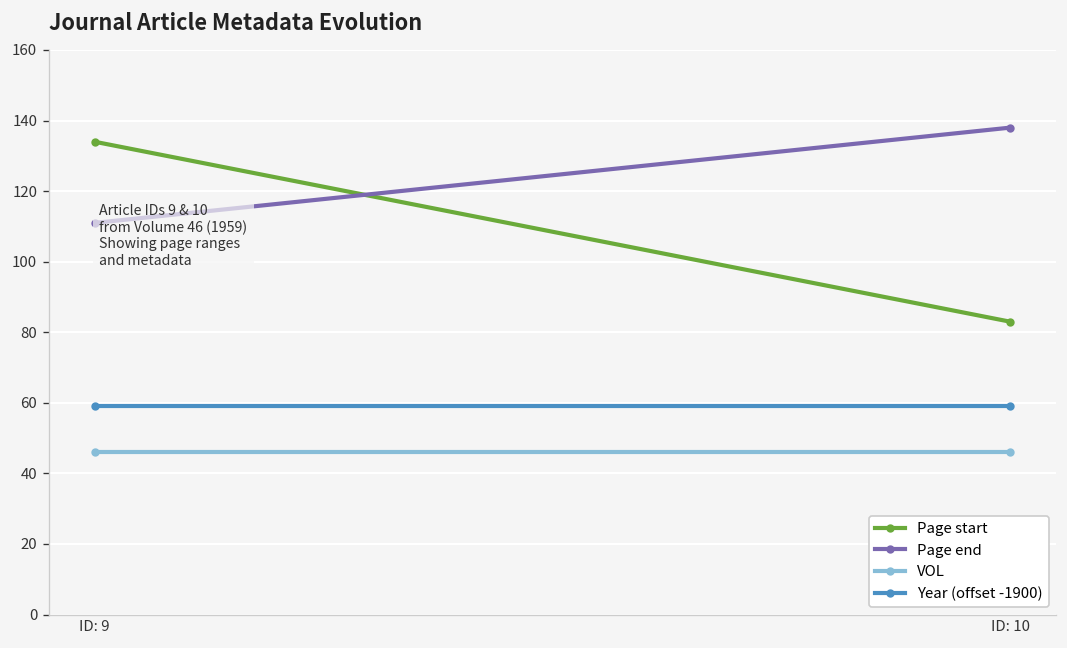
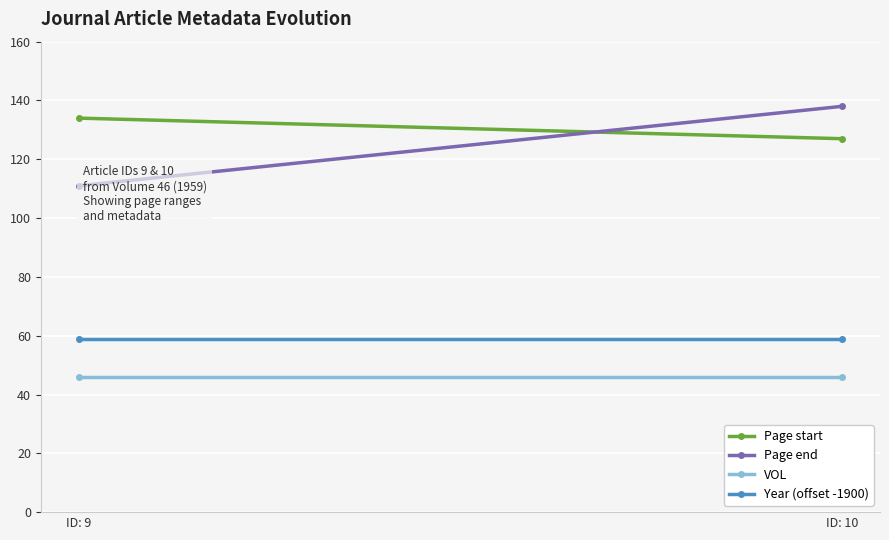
Page start, ID: 10: 83 -> 127
